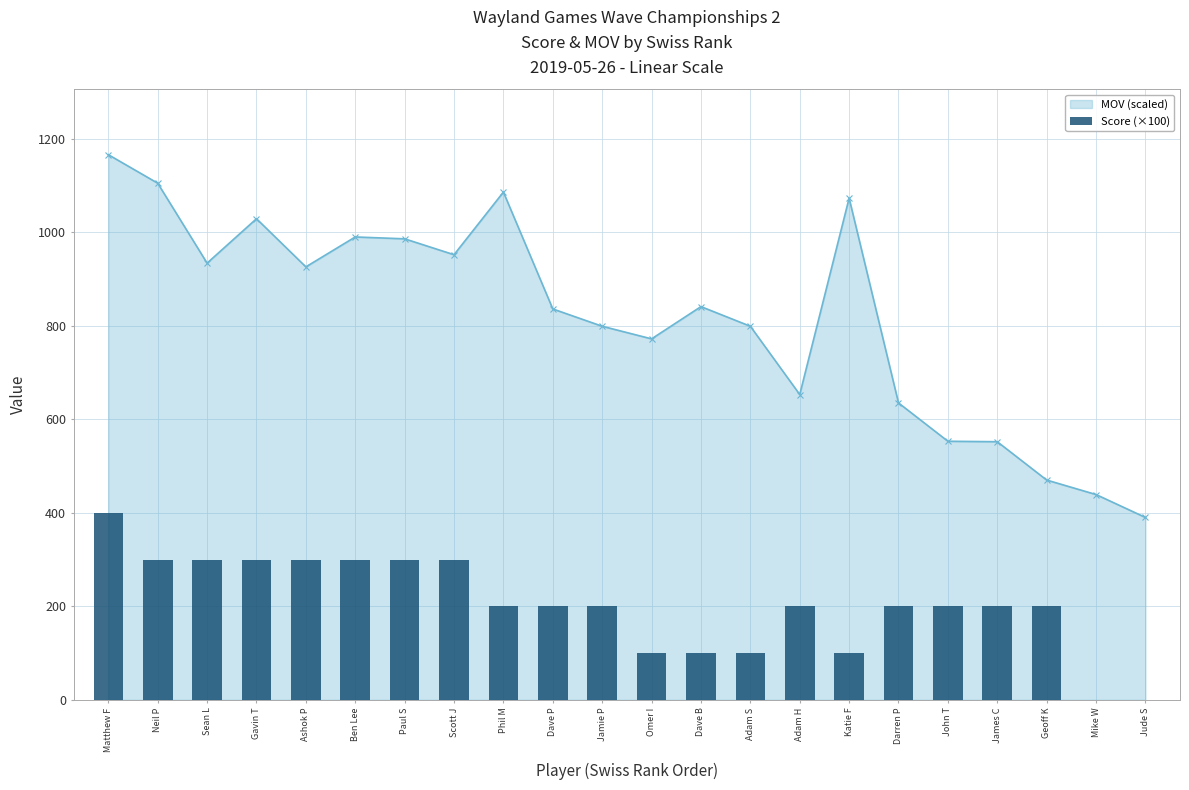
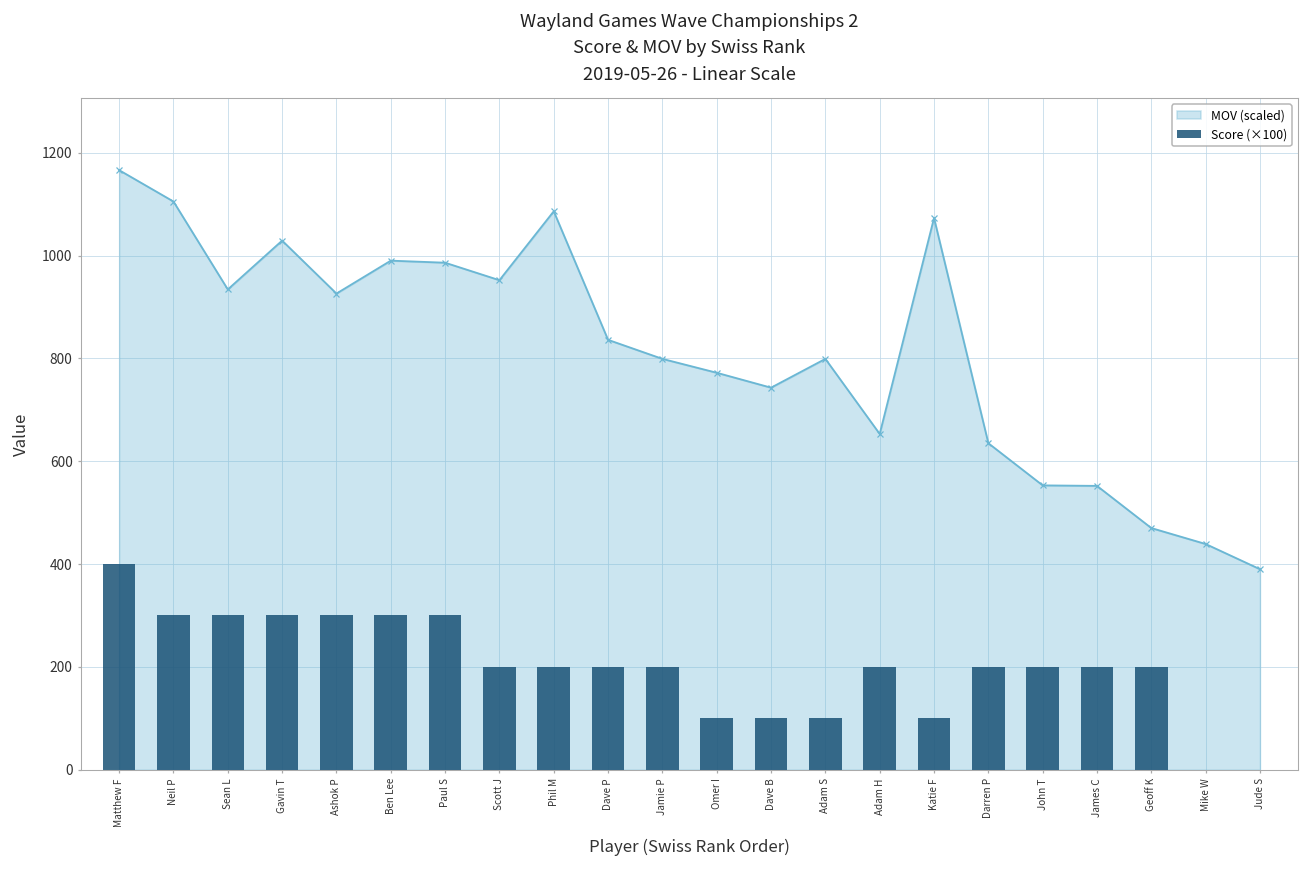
Score (×100), Scott J: 300 -> 200
MOV (scaled), Dave B: 840 -> 740
